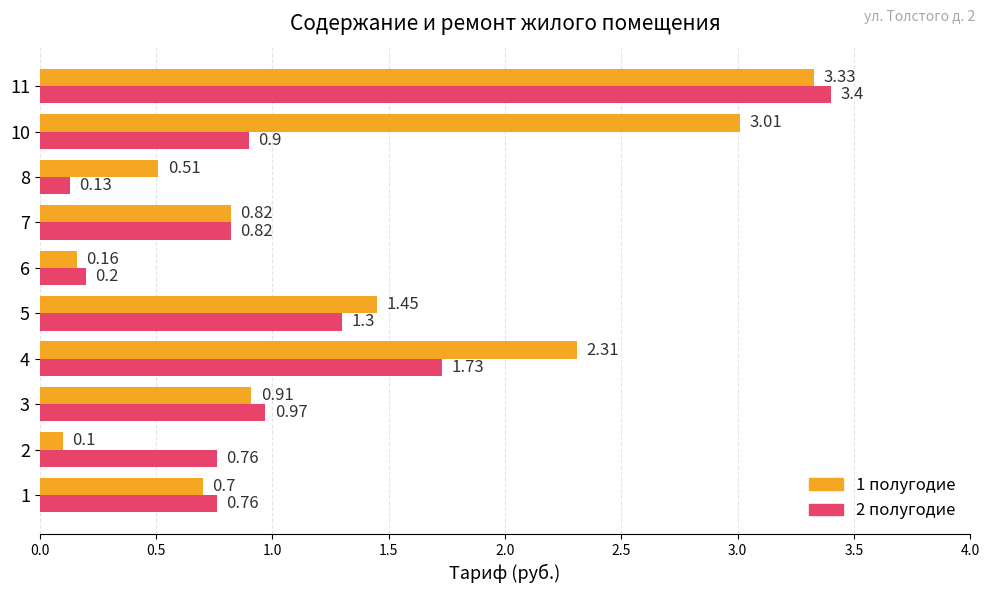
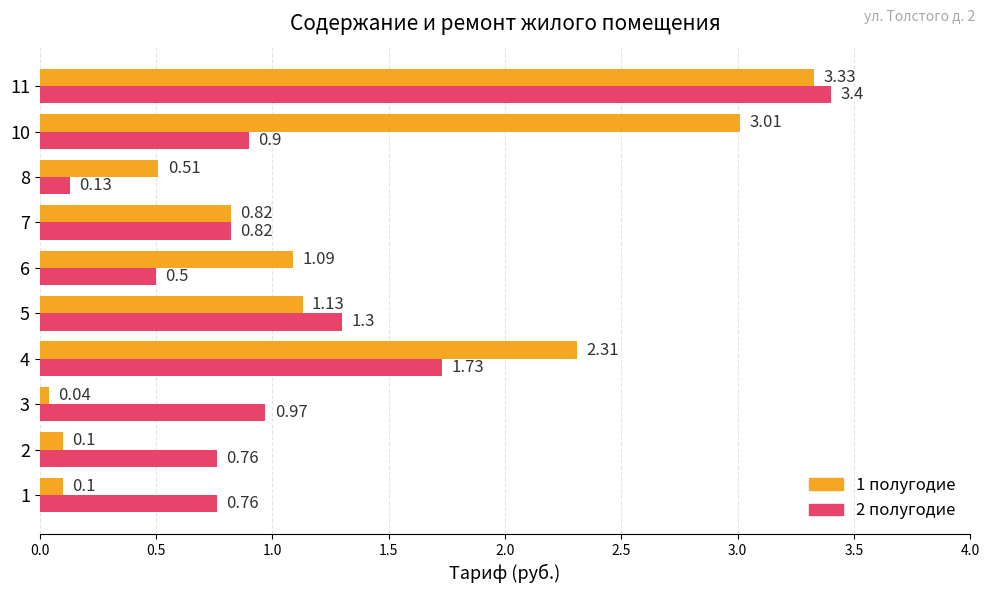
1 полугодие, 6: 0.16 -> 1.09
2 полугодие, 6: 0.2 -> 0.5
1 полугодие, 5: 1.45 -> 1.13
1 полугодие, 3: 0.91 -> 0.04
1 полугодие, 1: 0.7 -> 0.1
